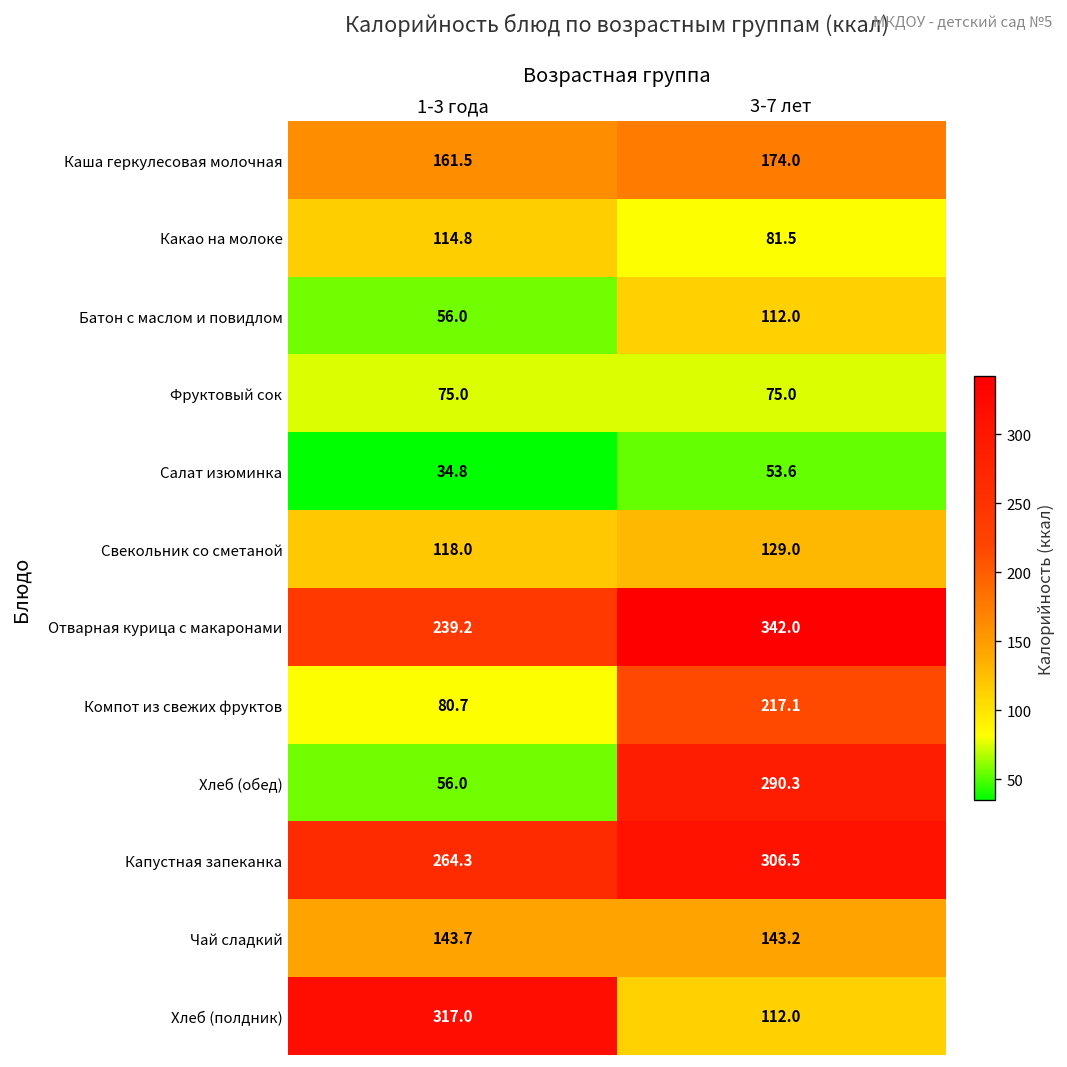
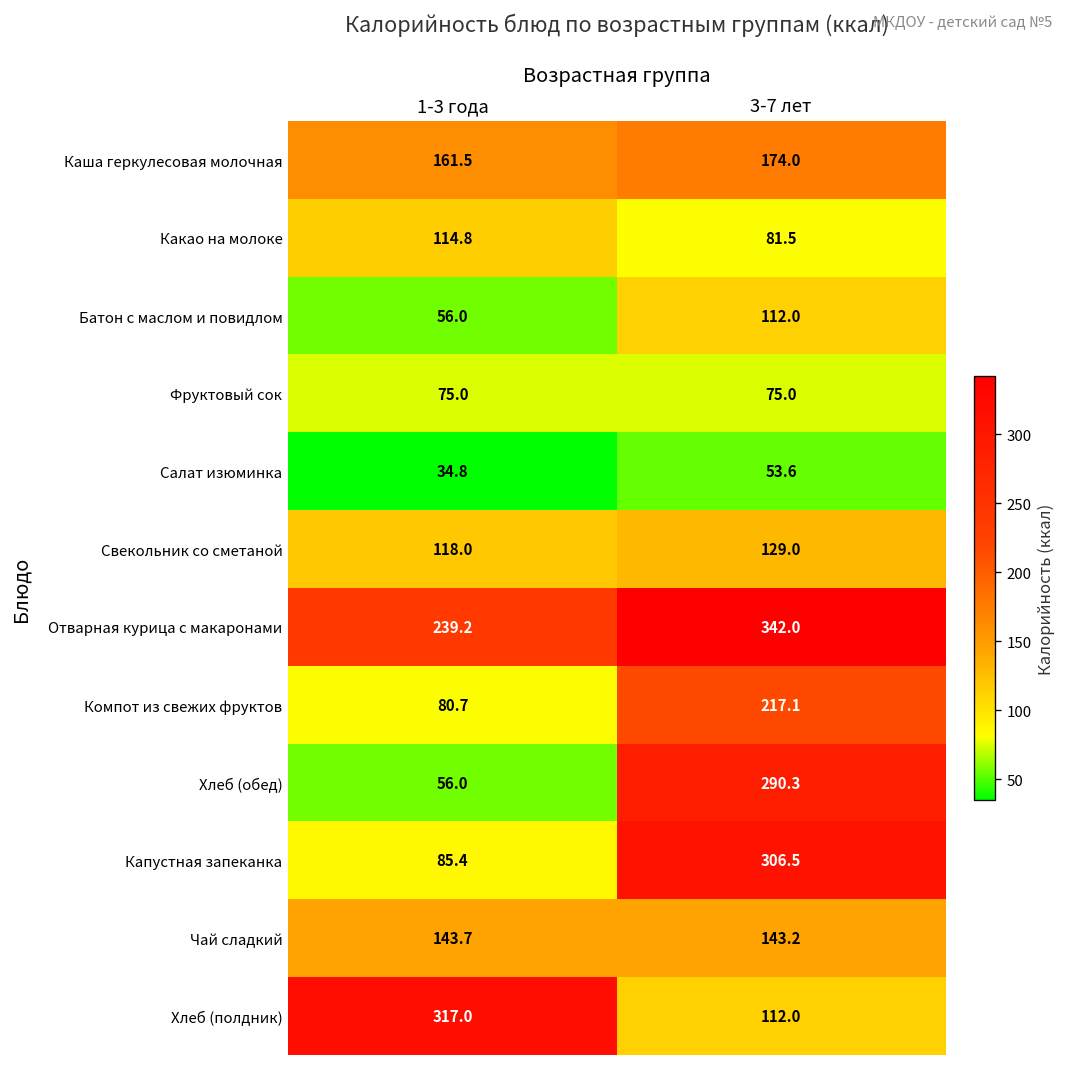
Капустная запеканка, 1-3 года: 264.3 -> 85.4
